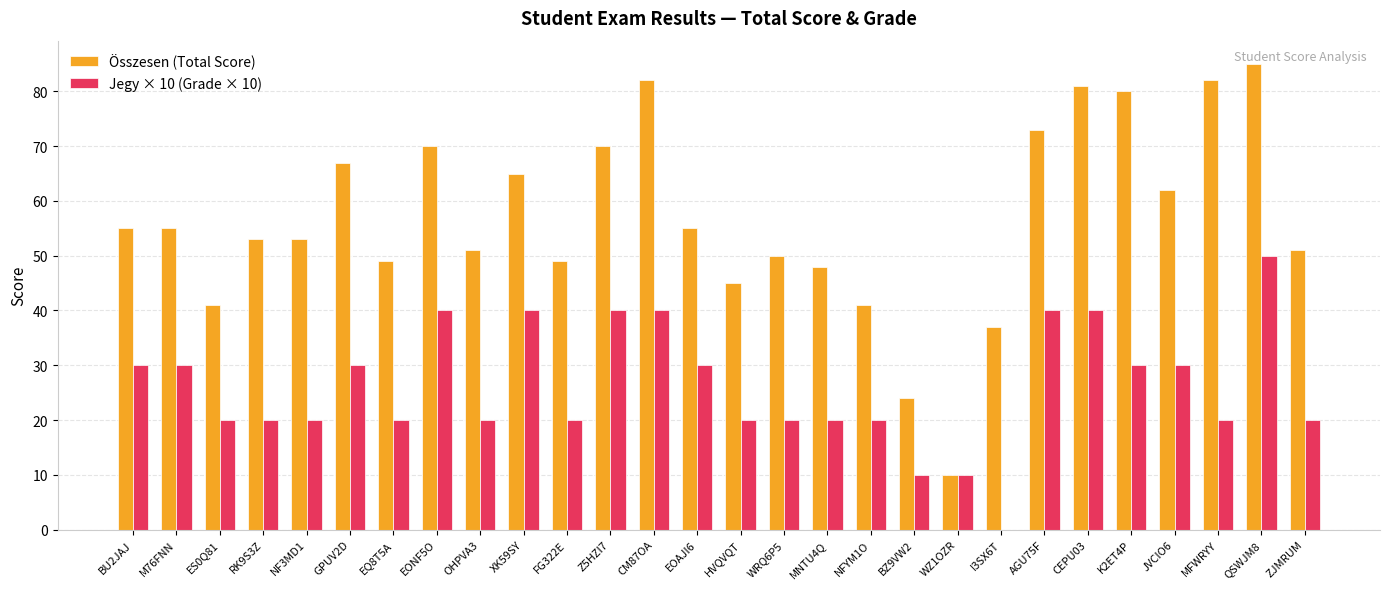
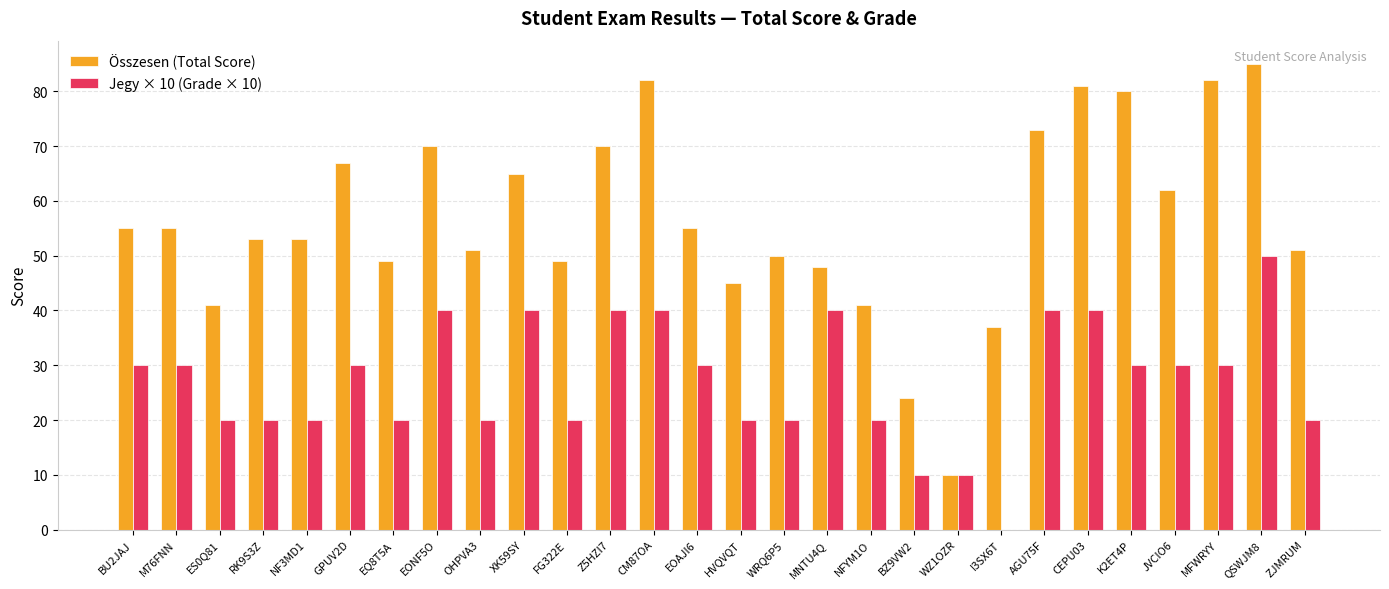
Jegy × 10 (Grade × 10), MNTU4Q: 20 -> 40
Jegy × 10 (Grade × 10), MFWRYY: 20 -> 30
